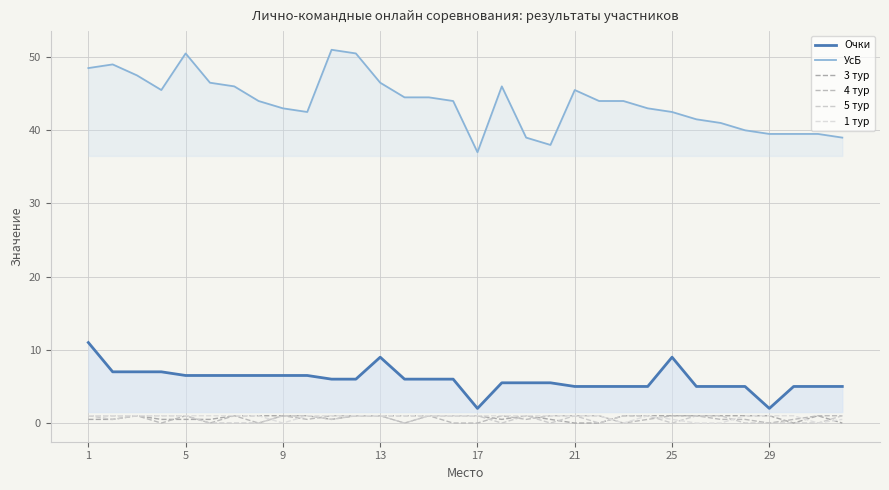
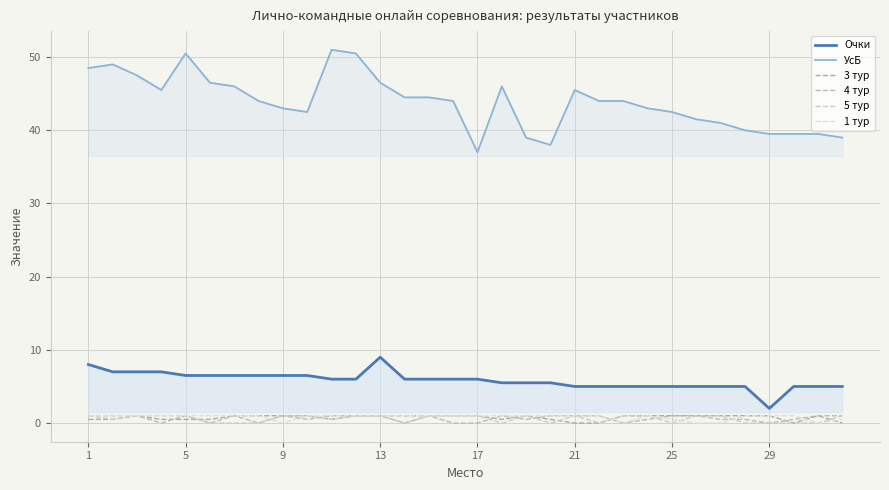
Очки, 1: 11 -> 8
Очки, 17: 2 -> 6
Очки, 25: 9 -> 5
